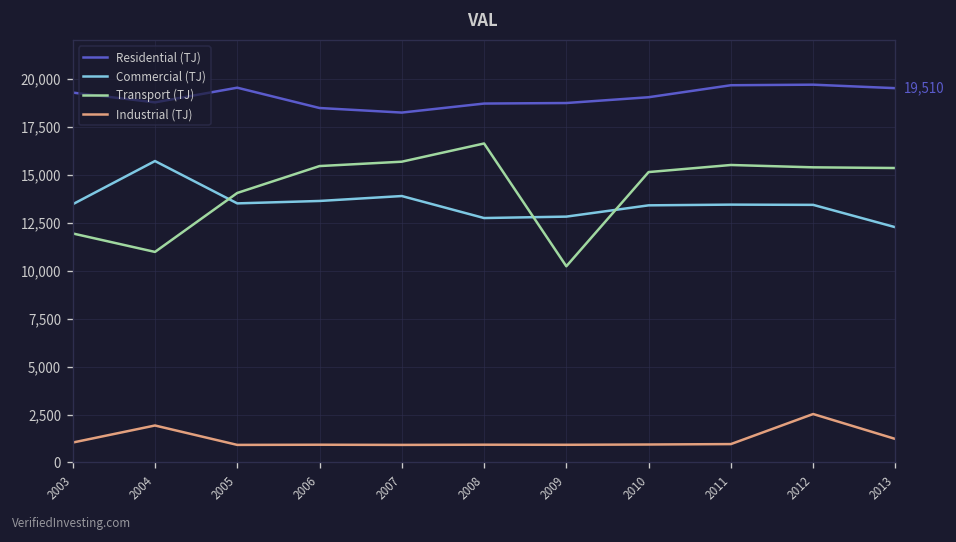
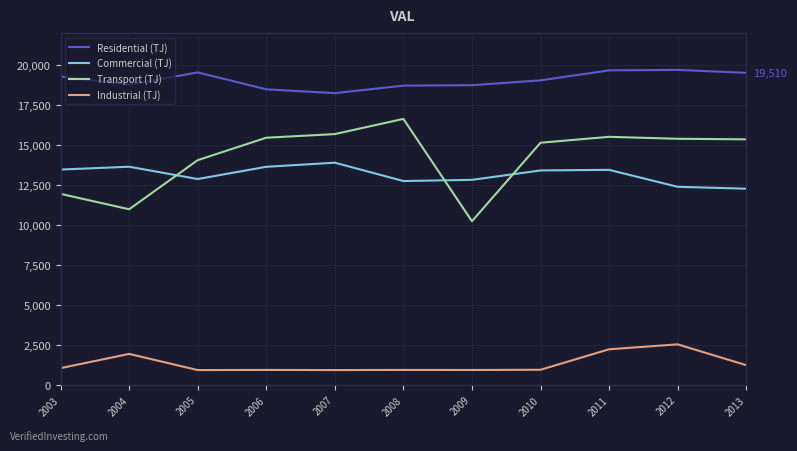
Commercial (TJ), 2004: 15,700 -> 13,600
Commercial (TJ), 2005: 13,500 -> 12,900
Industrial (TJ), 2011: 1,000 -> 2,200
Commercial (TJ), 2012: 13,400 -> 12,400
